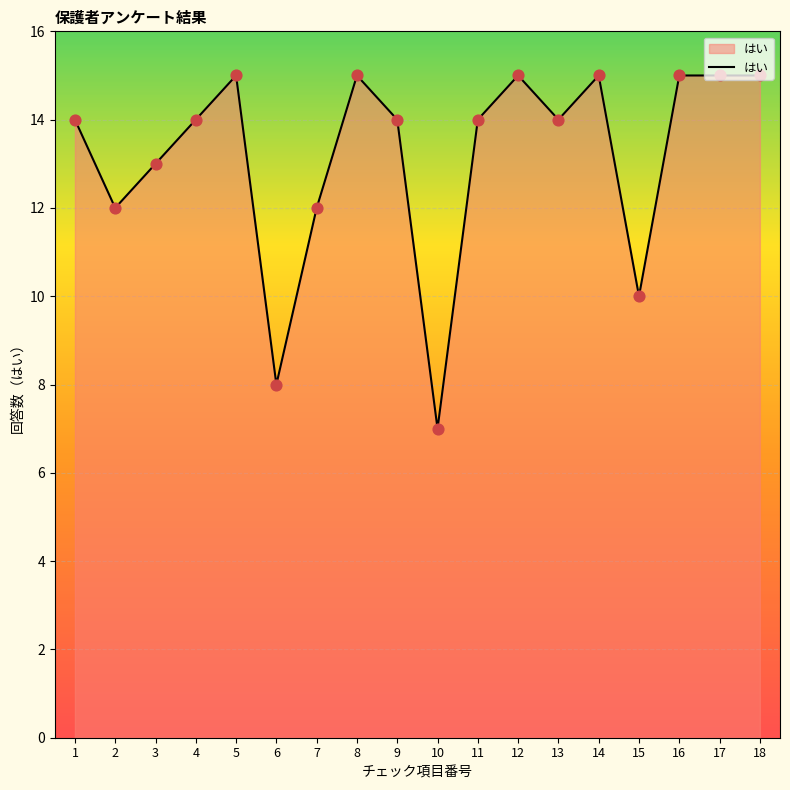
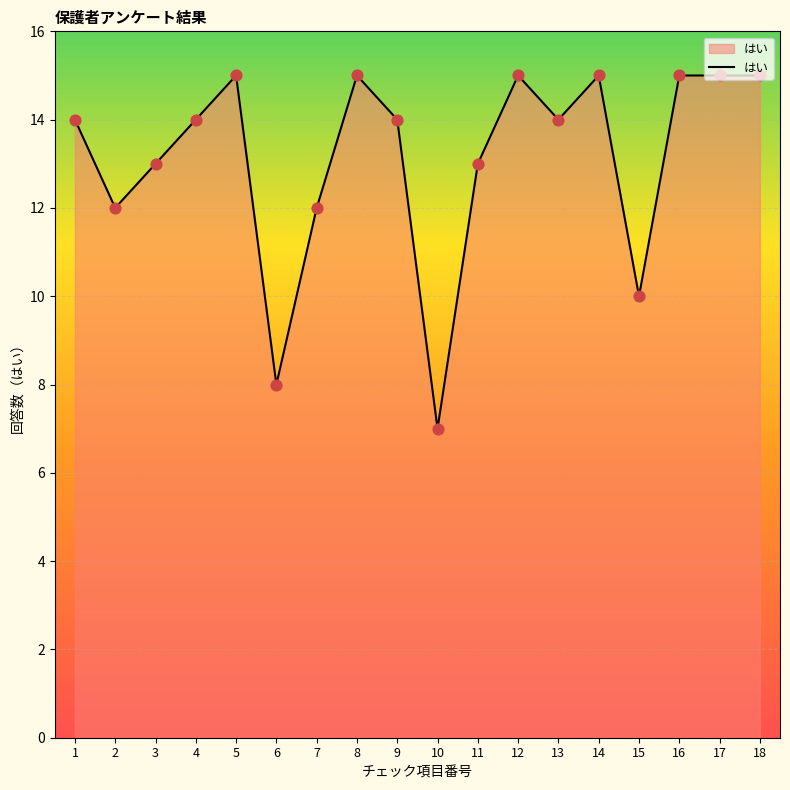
11: 14 -> 13
